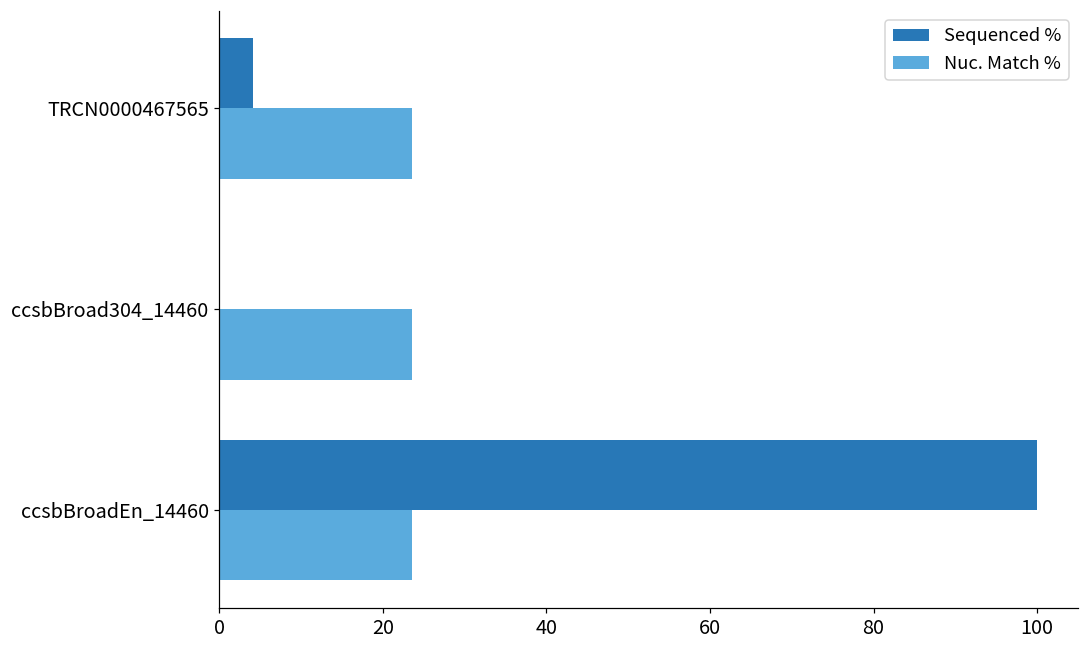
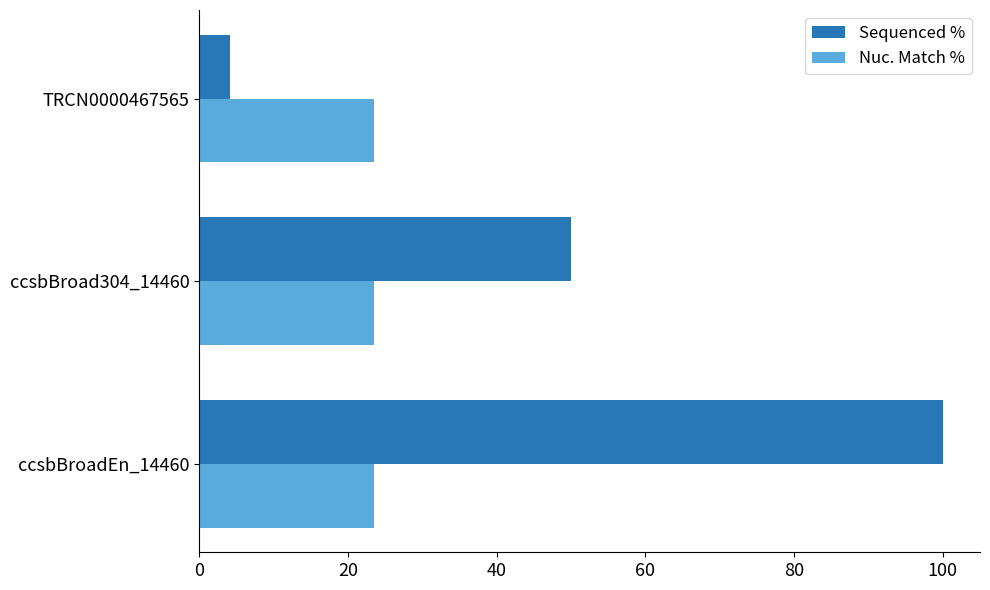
Sequenced %, ccsbBroad304_14460: 0 -> 50
